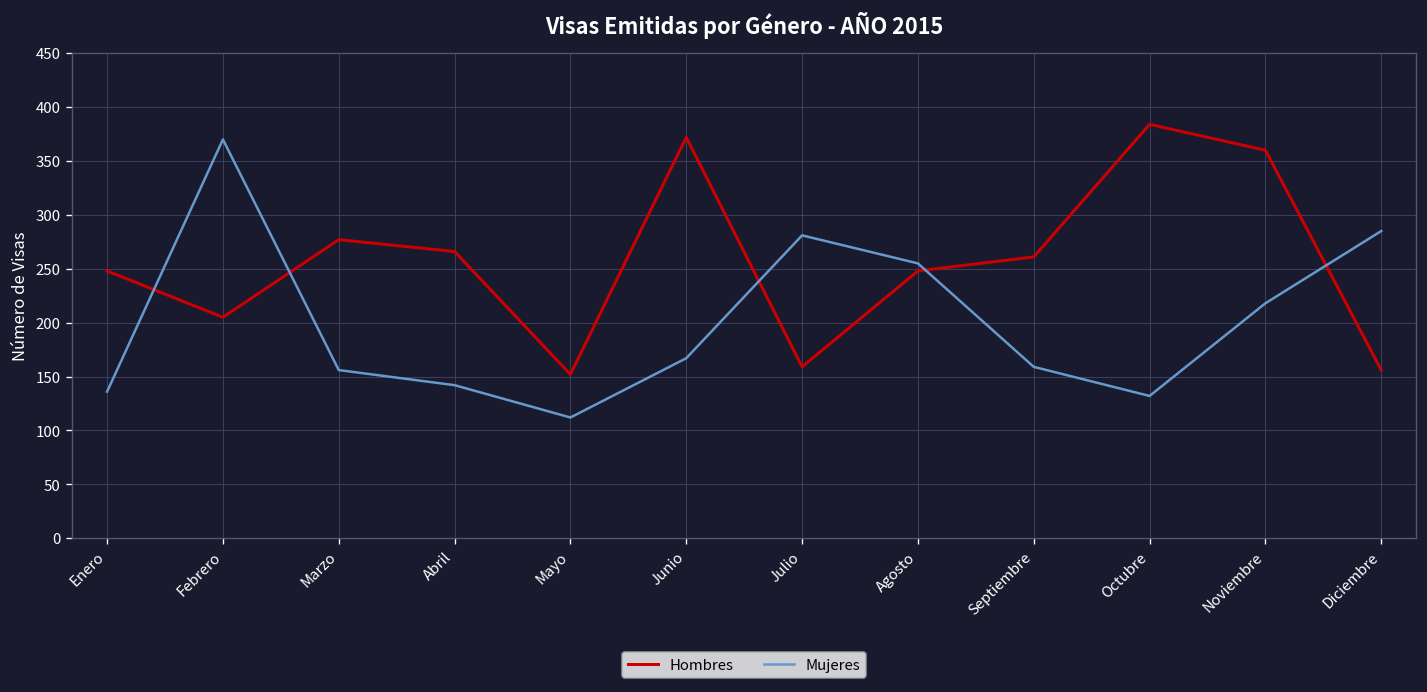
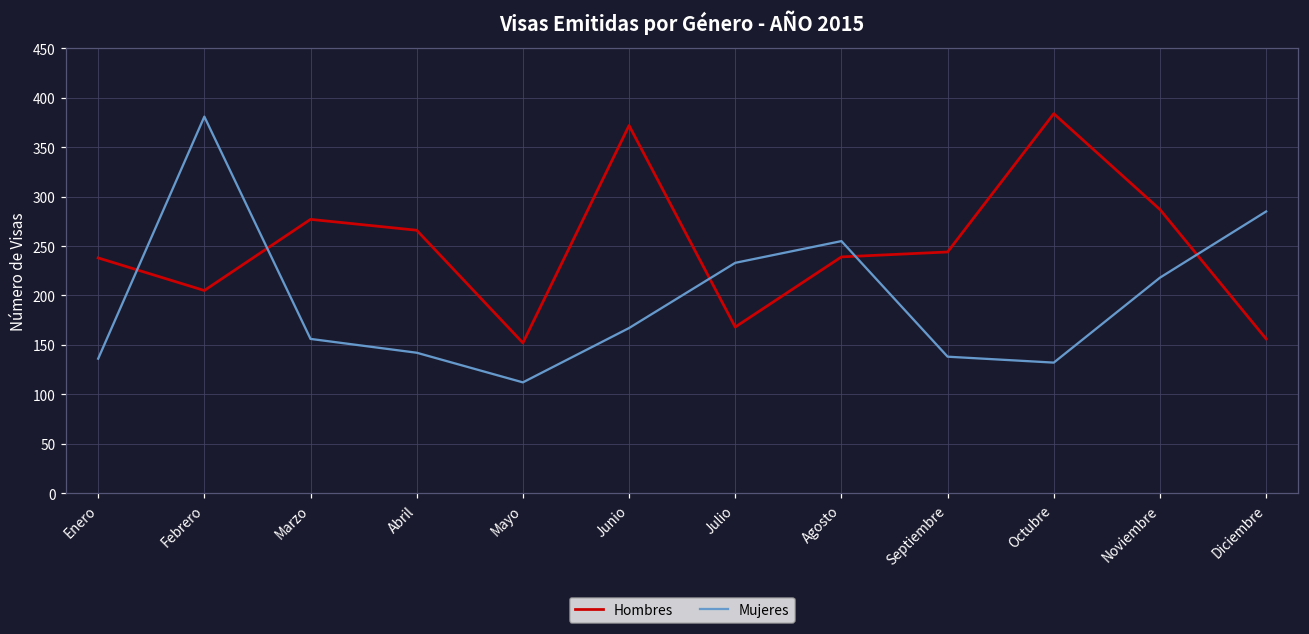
Hombres, Enero: 250 -> 240
Mujeres, Febrero: 370 -> 380
Hombres, Julio: 160 -> 170
Mujeres, Julio: 280 -> 230
Hombres, Agosto: 250 -> 240
Hombres, Septiembre: 260 -> 240
Mujeres, Septiembre: 160 -> 140
Hombres, Noviembre: 360 -> 290
